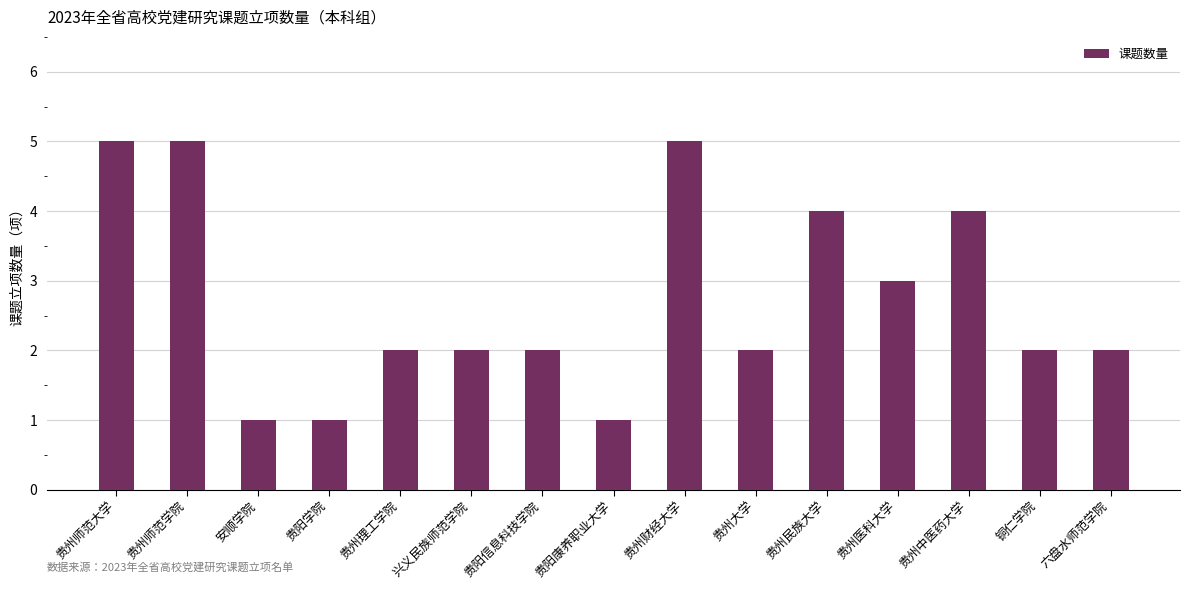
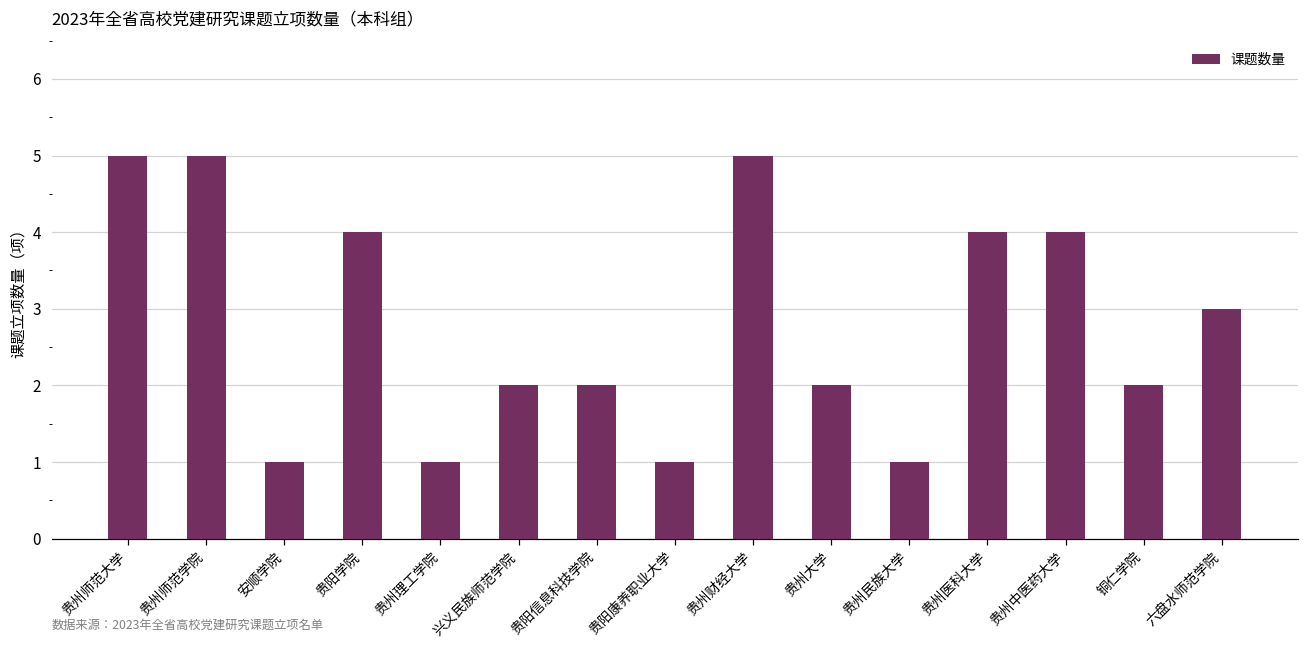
贵阳学院: 1 -> 4
贵州理工学院: 2 -> 1
贵州民族大学: 4 -> 1
贵州医科大学: 3 -> 4
六盘水师范学院: 2 -> 3
